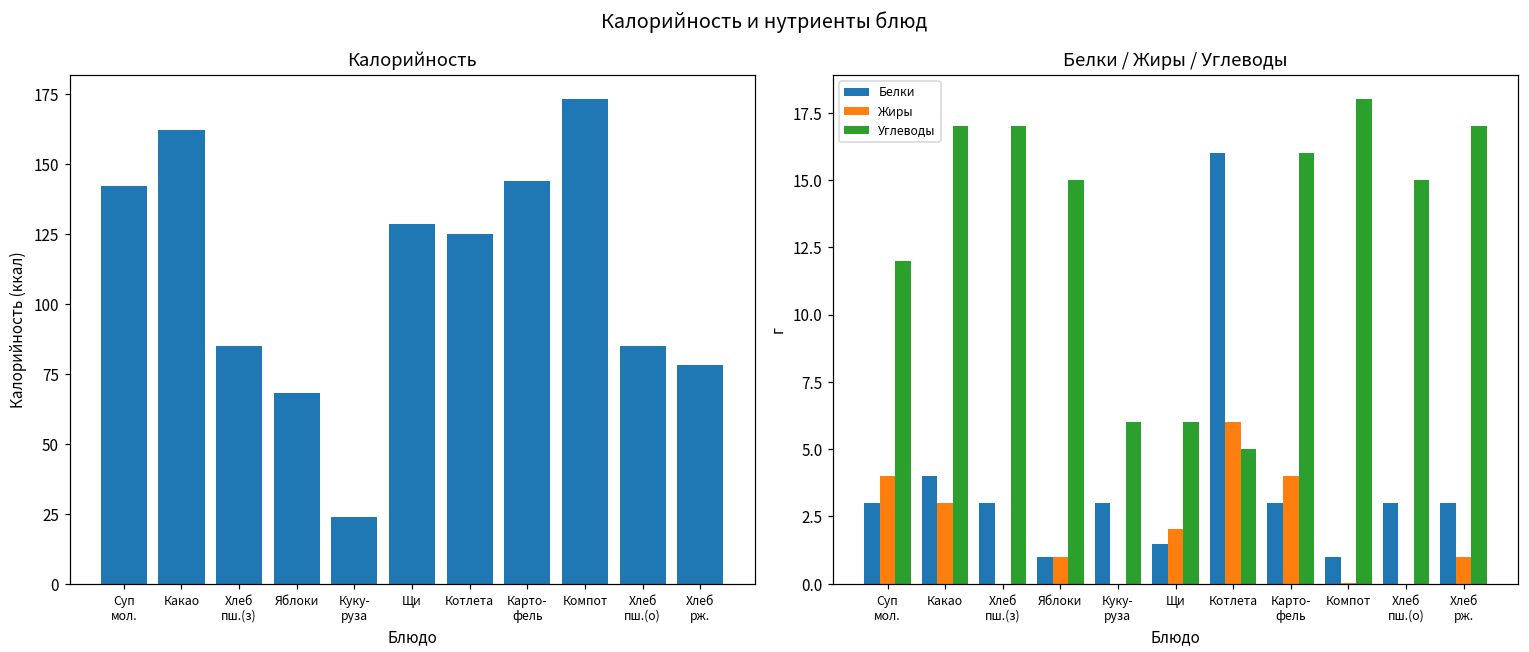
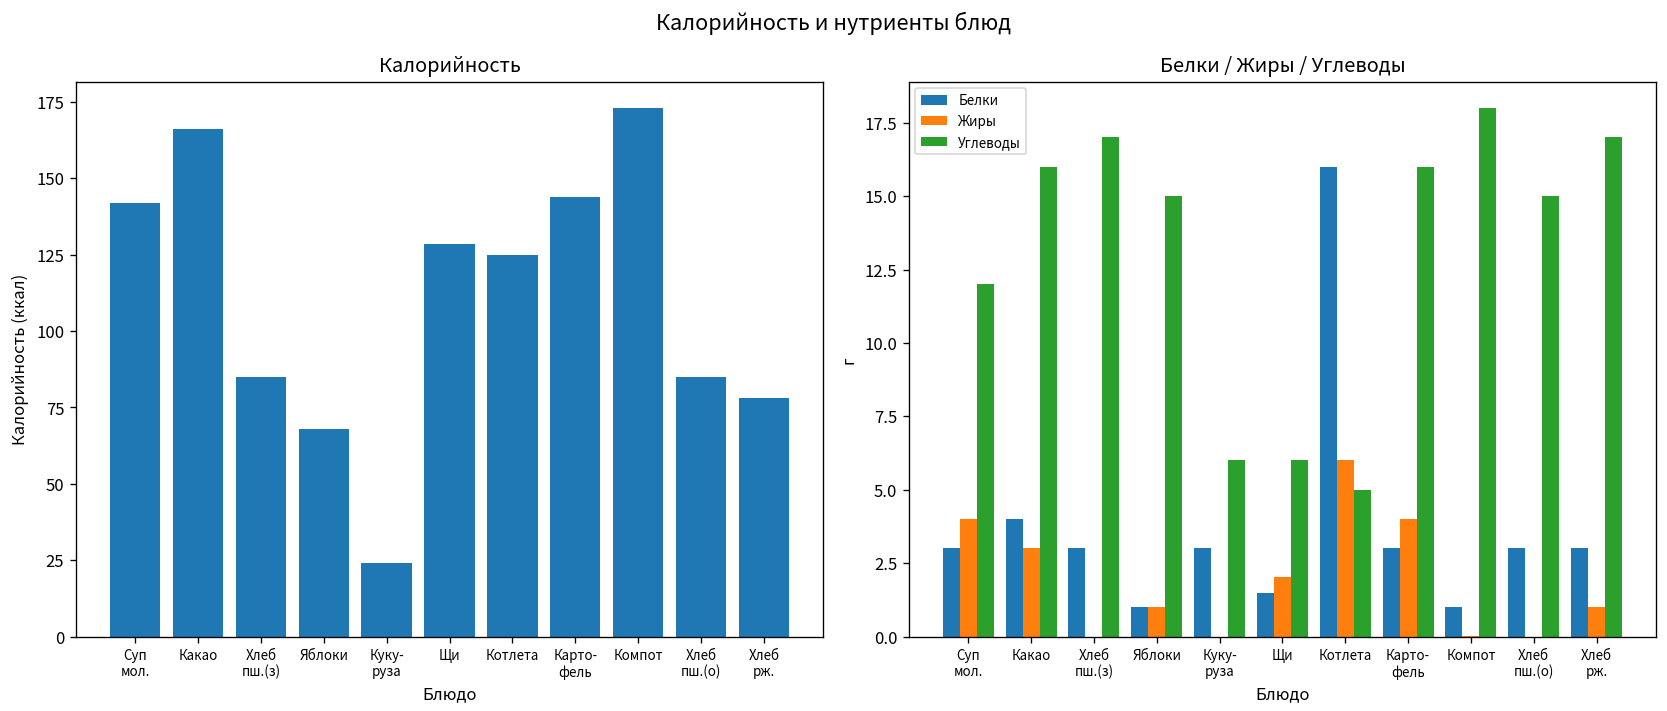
Калорийность, Какао: 162 -> 166
Белки / Жиры / Углеводы, Углеводы, Какао: 17 -> 16
